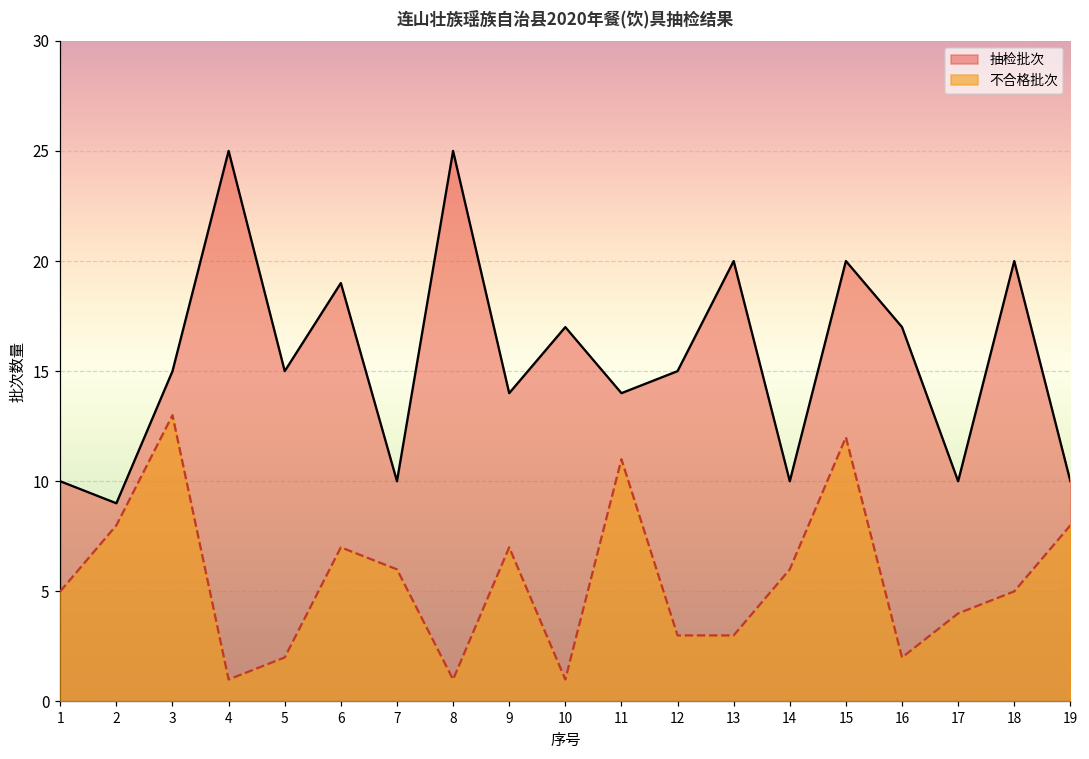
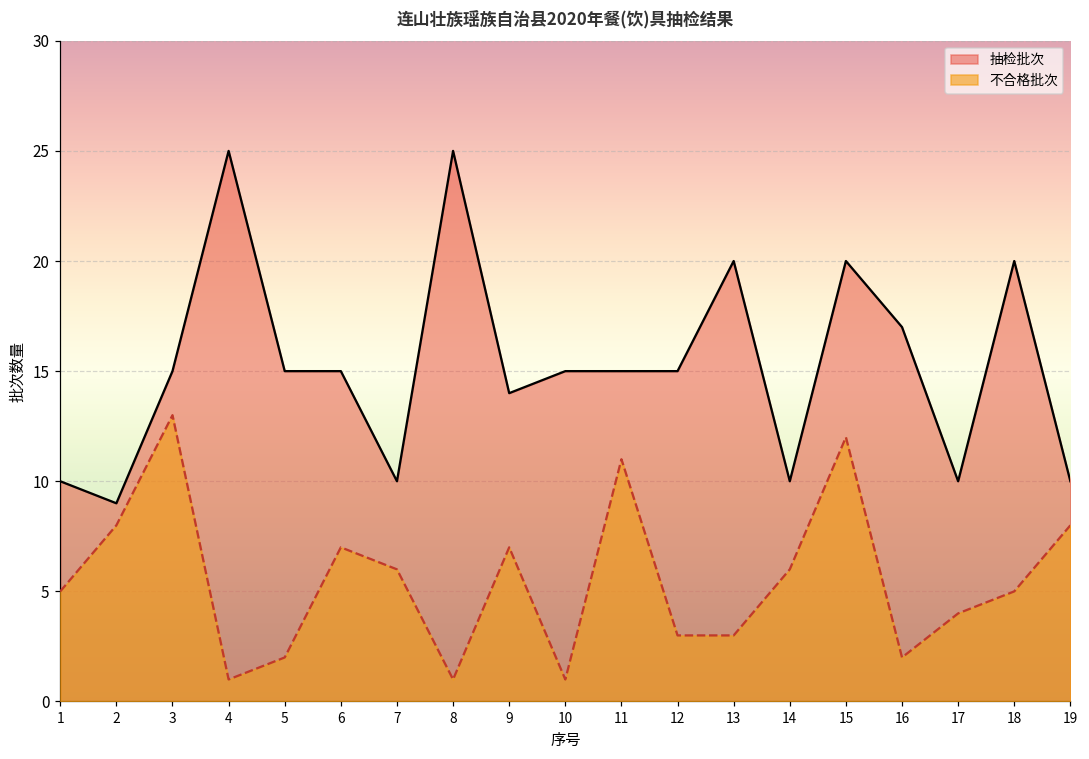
抽检批次, 6: 19 -> 15
抽检批次, 10: 17 -> 15
抽检批次, 11: 14 -> 15
